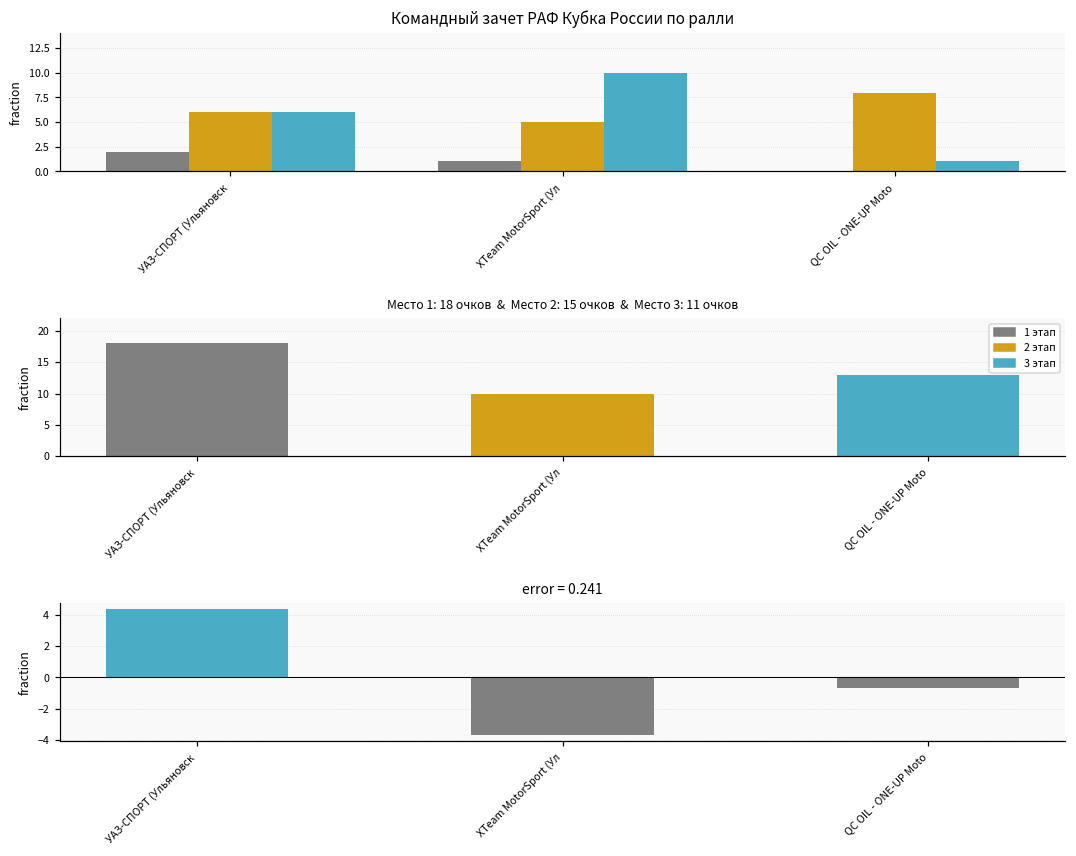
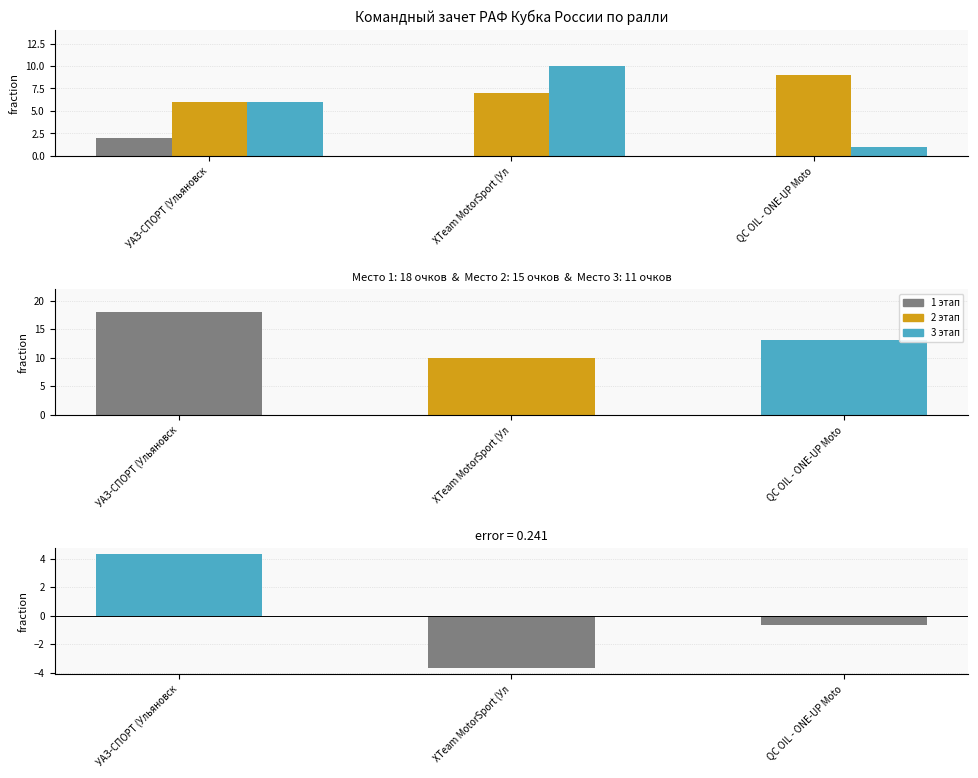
Командный зачет РАФ Кубка России по ралли, 1 этап, XTeam MotorSport (Ул: 1 -> 0
Командный зачет РАФ Кубка России по ралли, 2 этап, XTeam MotorSport (Ул: 5 -> 7
Командный зачет РАФ Кубка России по ралли, 2 этап, QC OIL - ONE-UP Moto: 8 -> 9
